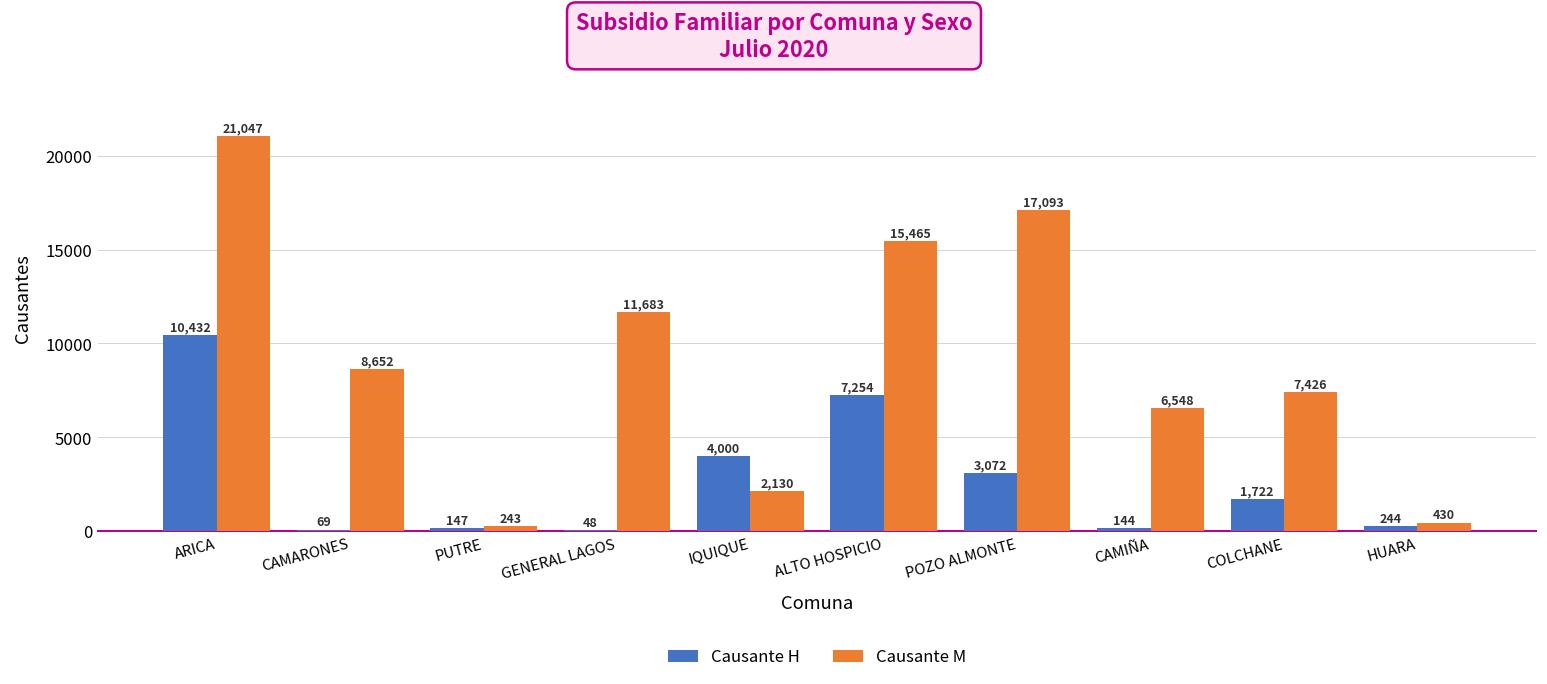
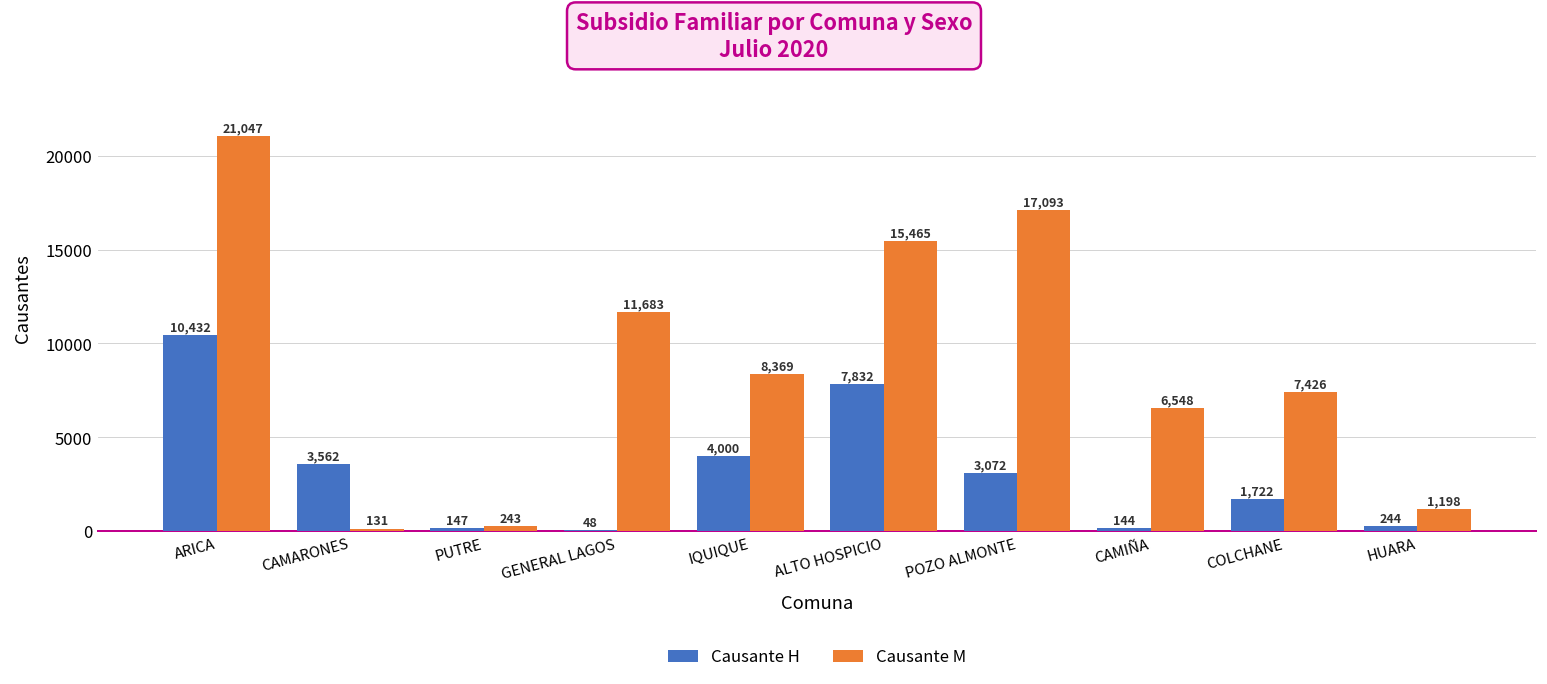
Causante H, CAMARONES: 69 -> 3,562
Causante M, CAMARONES: 8,652 -> 131
Causante M, IQUIQUE: 2,130 -> 8,369
Causante H, ALTO HOSPICIO: 7,254 -> 7,832
Causante M, HUARA: 430 -> 1,198
